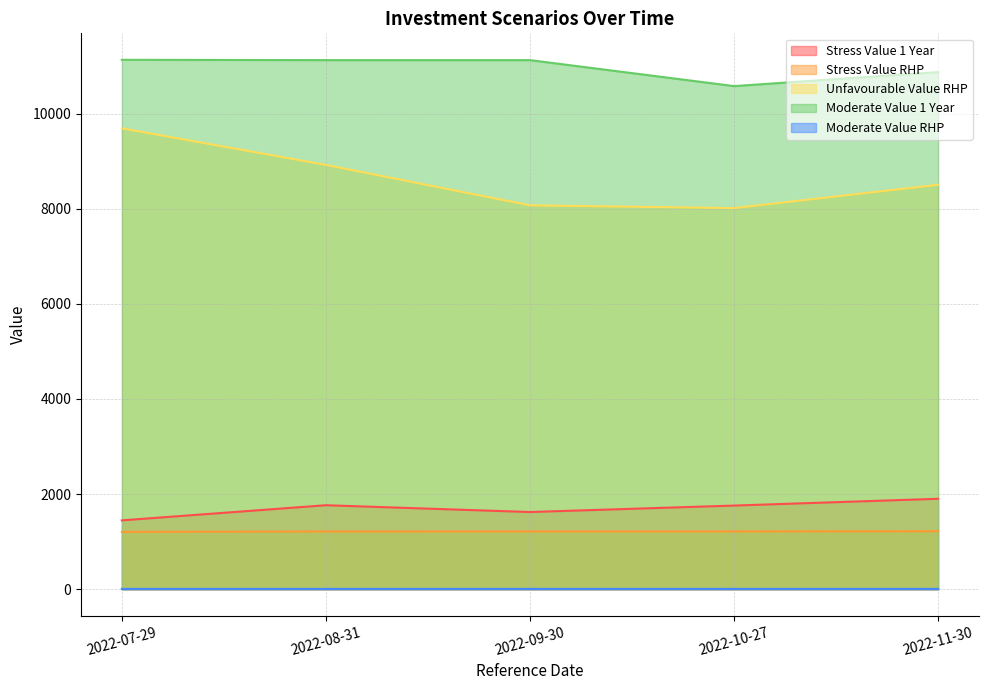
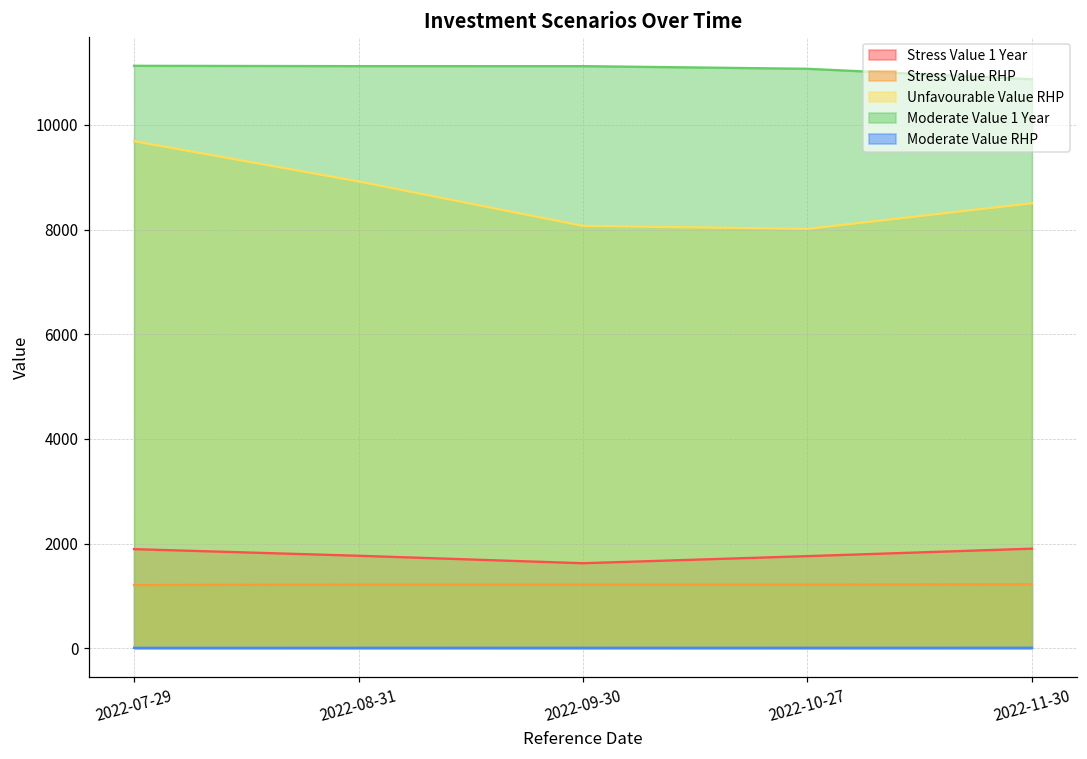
Stress Value 1 Year, 2022-07-29: 1400 -> 1900
Moderate Value 1 Year, 2022-10-27: 10600 -> 11100
